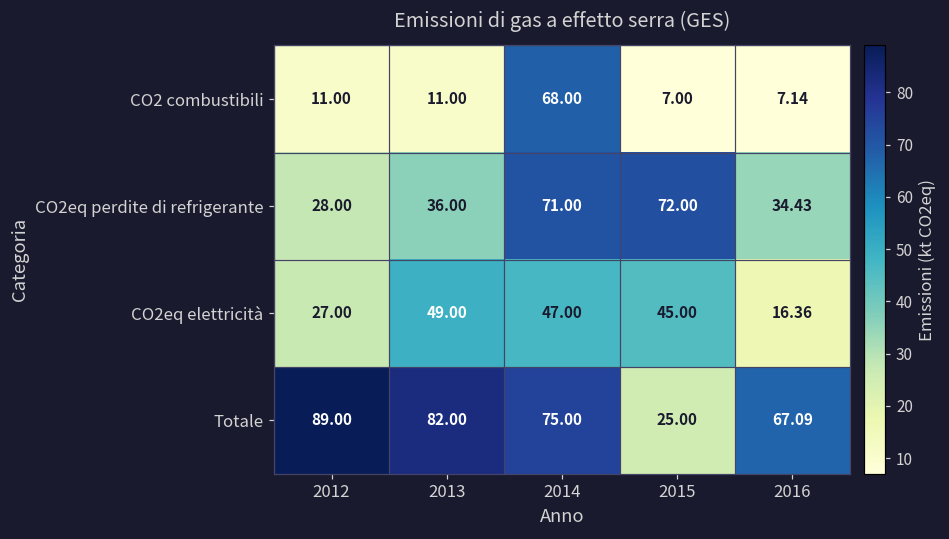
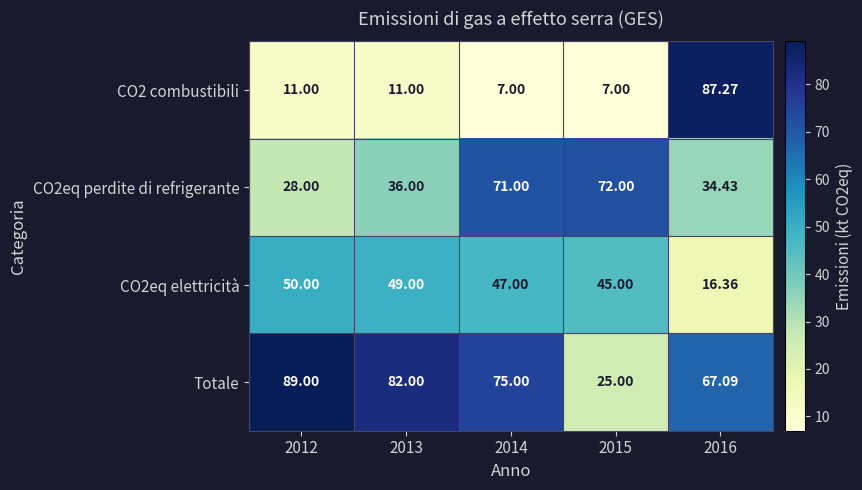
CO2 combustibili, 2014: 68.00 -> 7.00
CO2 combustibili, 2016: 7.14 -> 87.27
CO2eq elettricità, 2012: 27.00 -> 50.00
